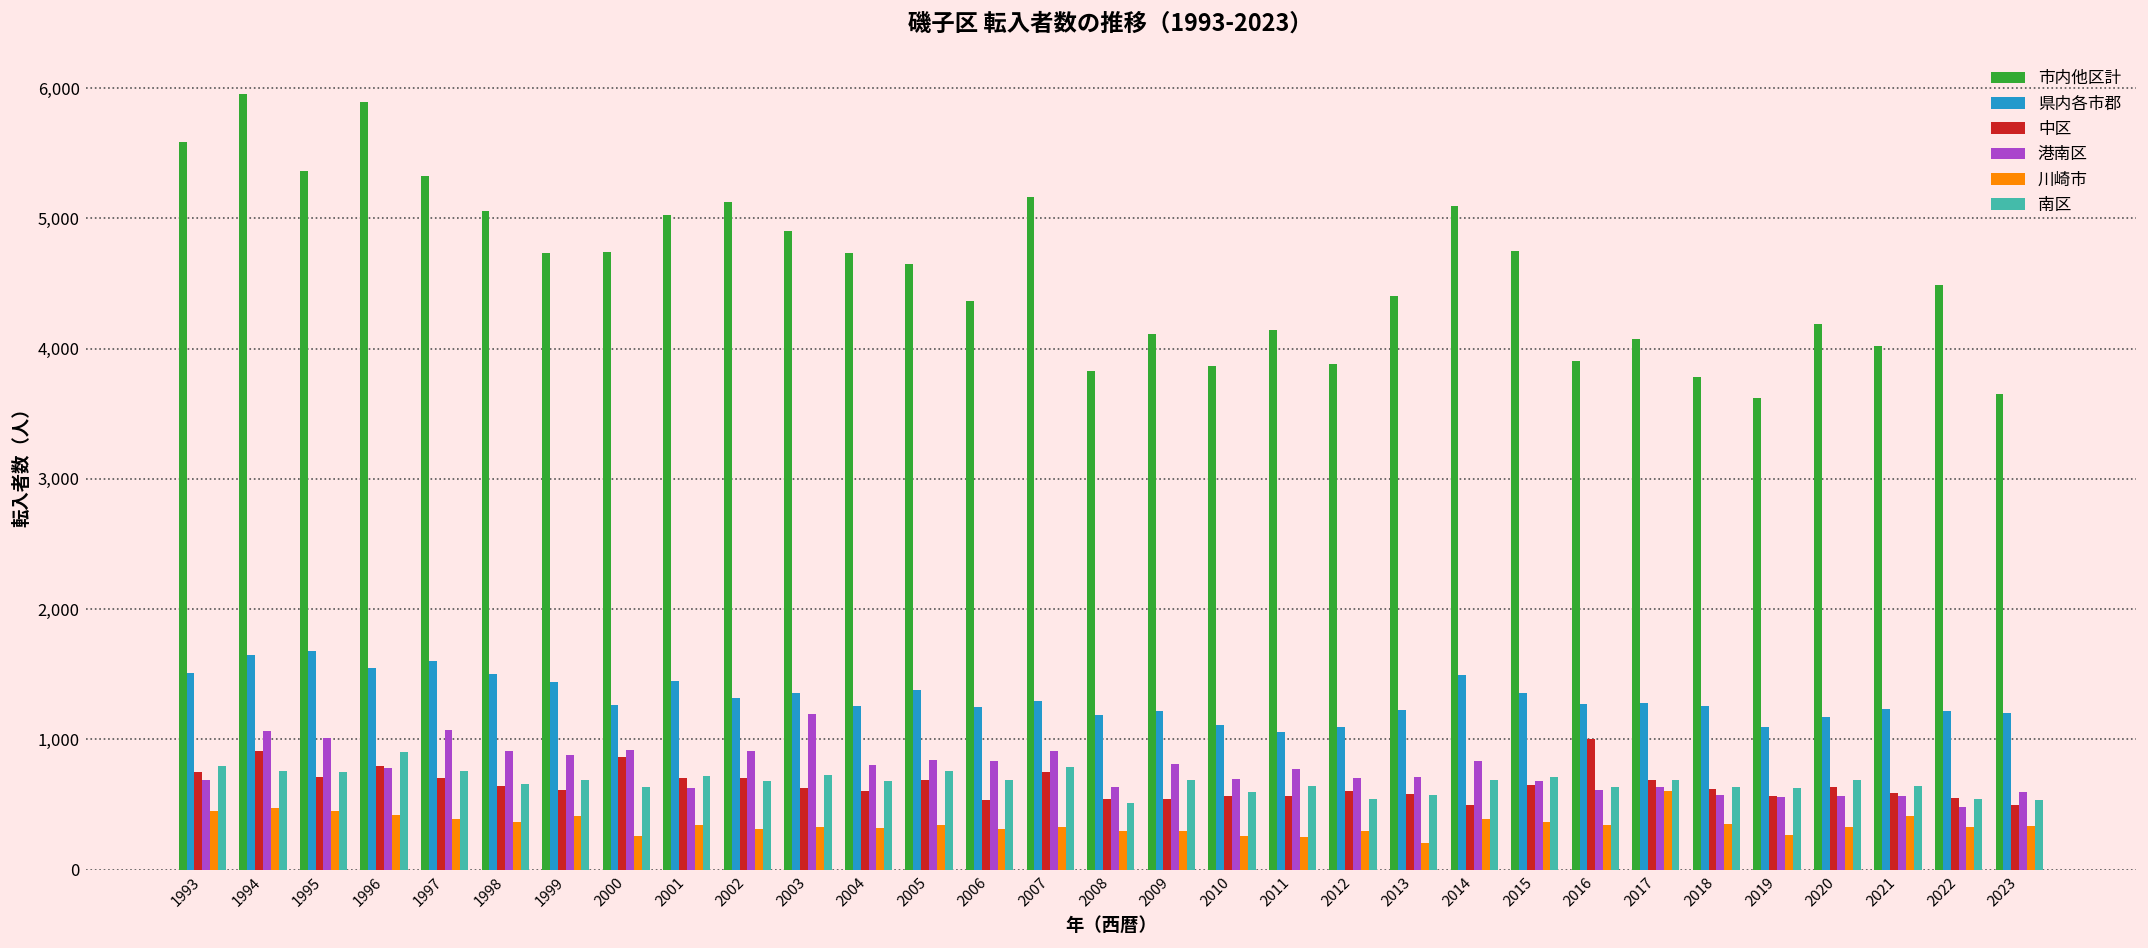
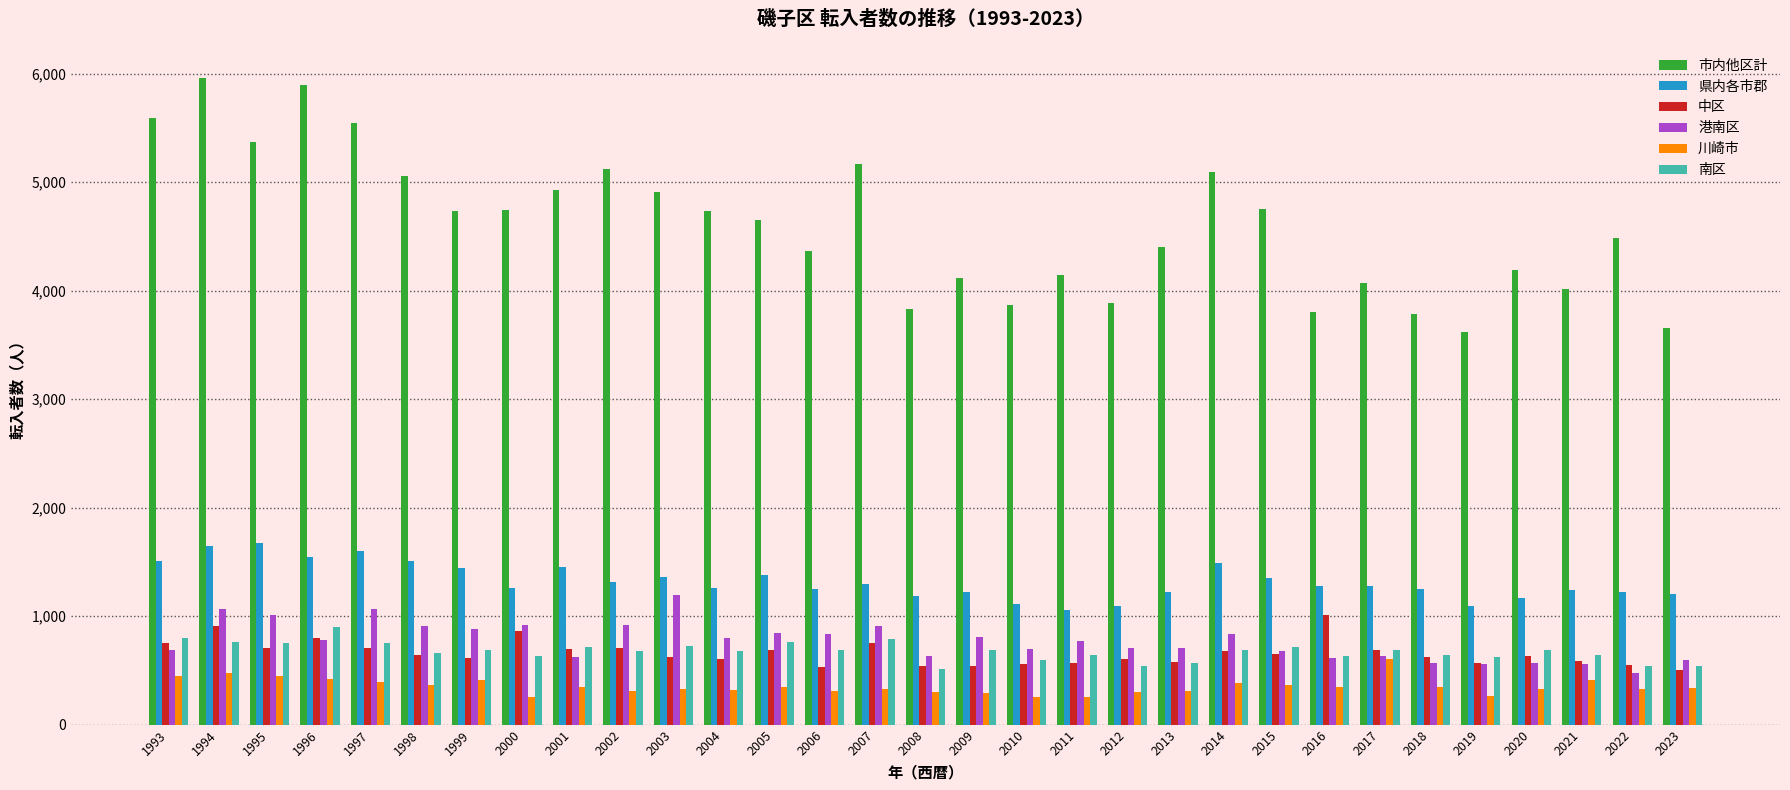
市内他区計, 1997: 5,320 -> 5,540
市内他区計, 2001: 5,030 -> 4,930
川崎市, 2013: 200 -> 310
中区, 2014: 500 -> 680
市内他区計, 2016: 3,910 -> 3,800
